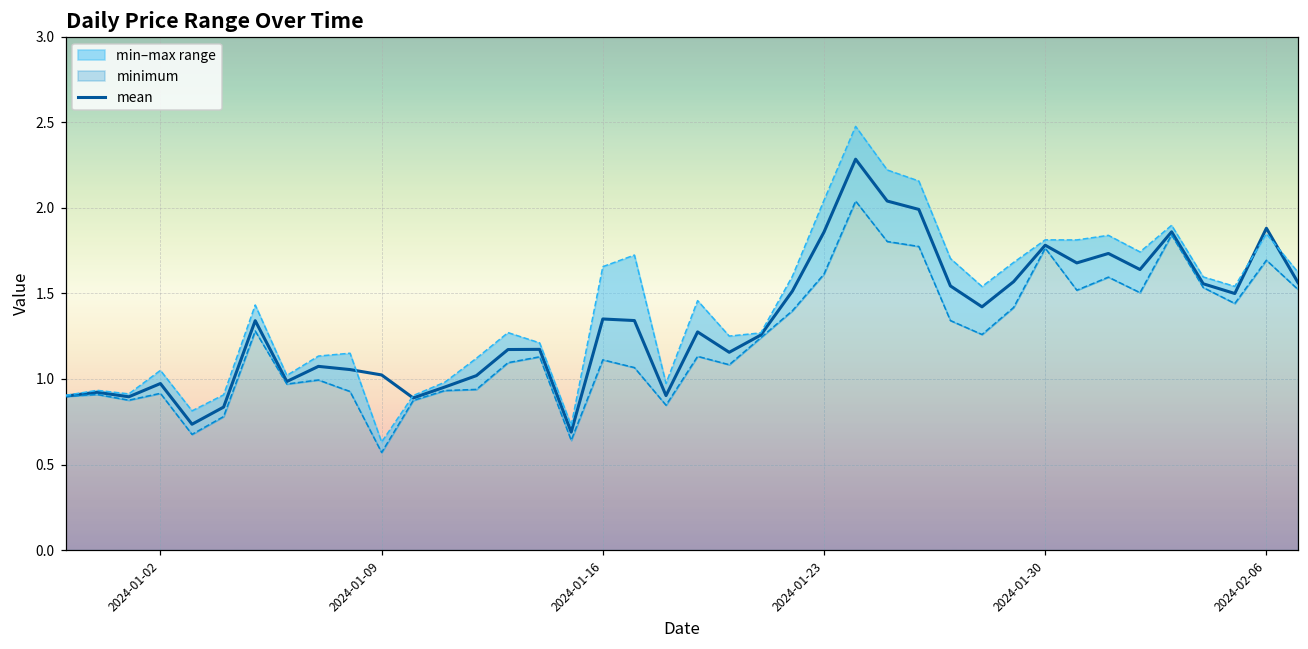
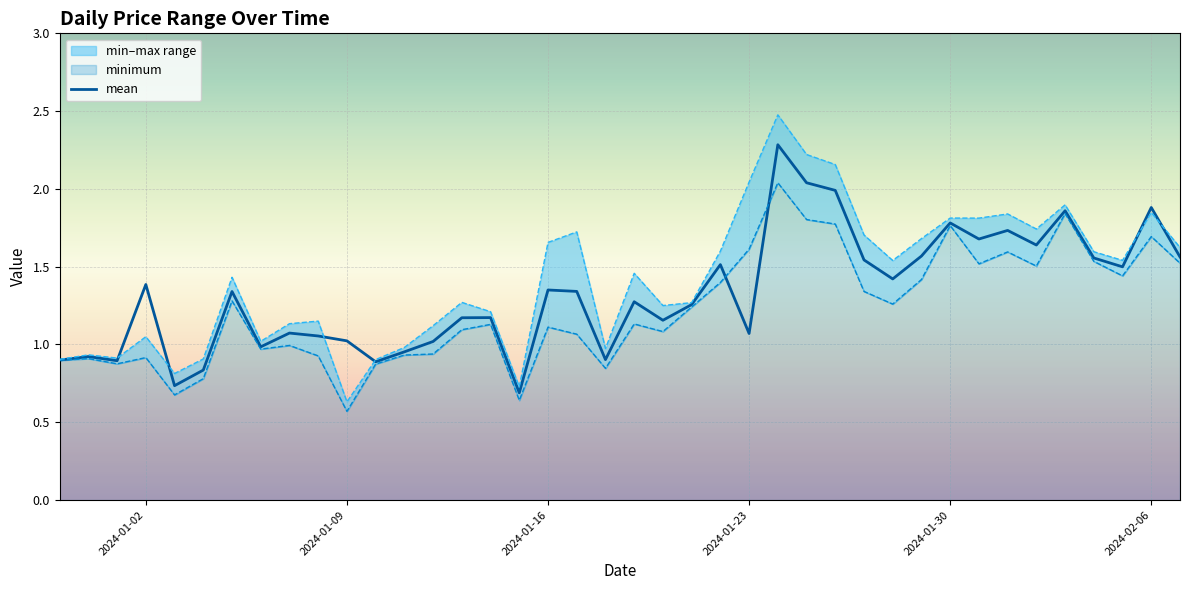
mean, 2024-01-02: 0.97 -> 1.39
mean, 2024-01-23: 1.86 -> 1.07
